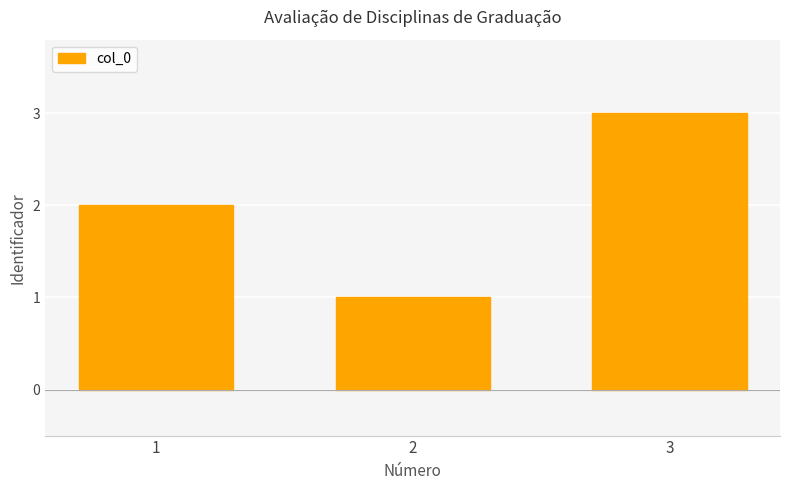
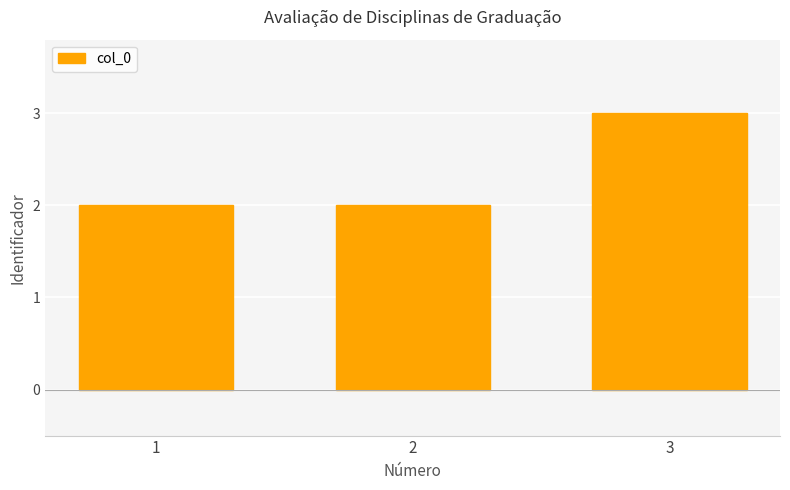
2: 1 -> 2
